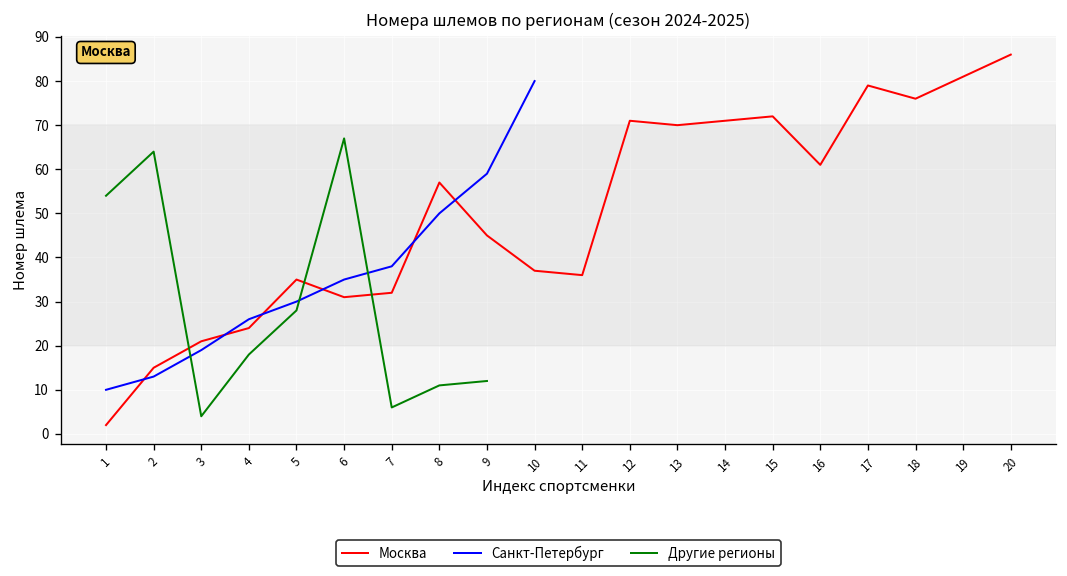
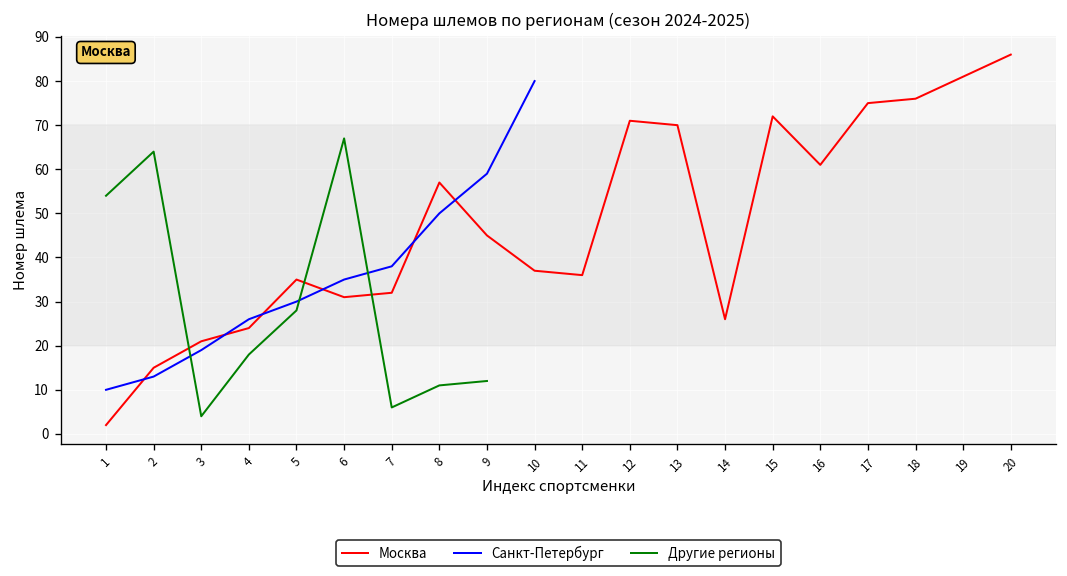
Москва, 14: 71 -> 26
Москва, 17: 79 -> 75
